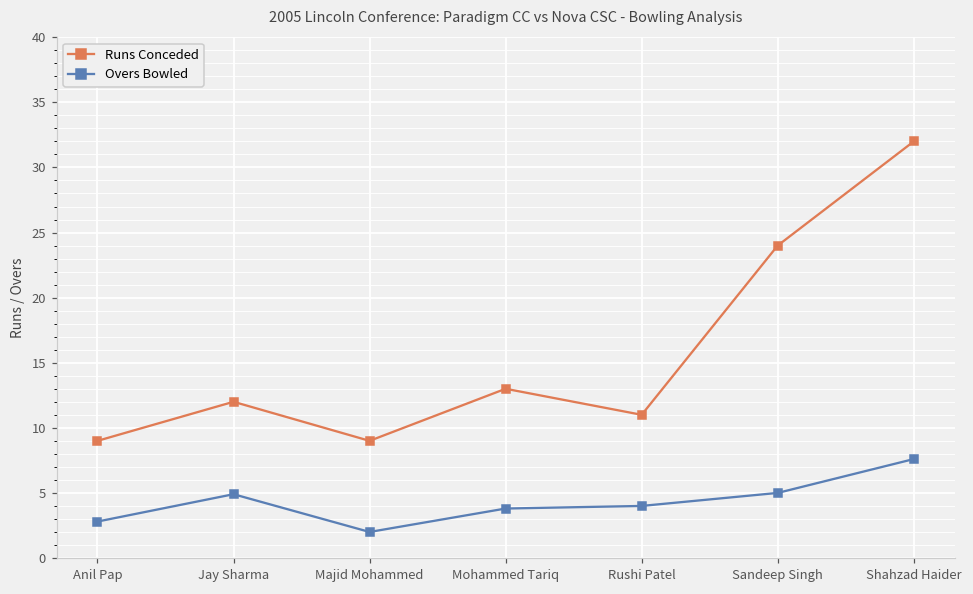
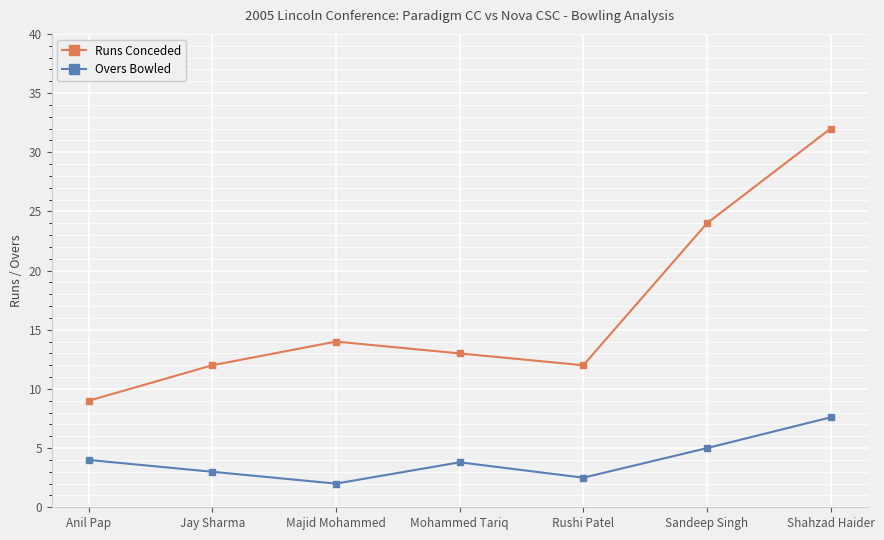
Overs Bowled, Anil Pap: 2.8 -> 4.0
Overs Bowled, Jay Sharma: 4.9 -> 3.0
Runs Conceded, Majid Mohammed: 9 -> 14
Runs Conceded, Rushi Patel: 11 -> 12
Overs Bowled, Rushi Patel: 4.0 -> 2.5
